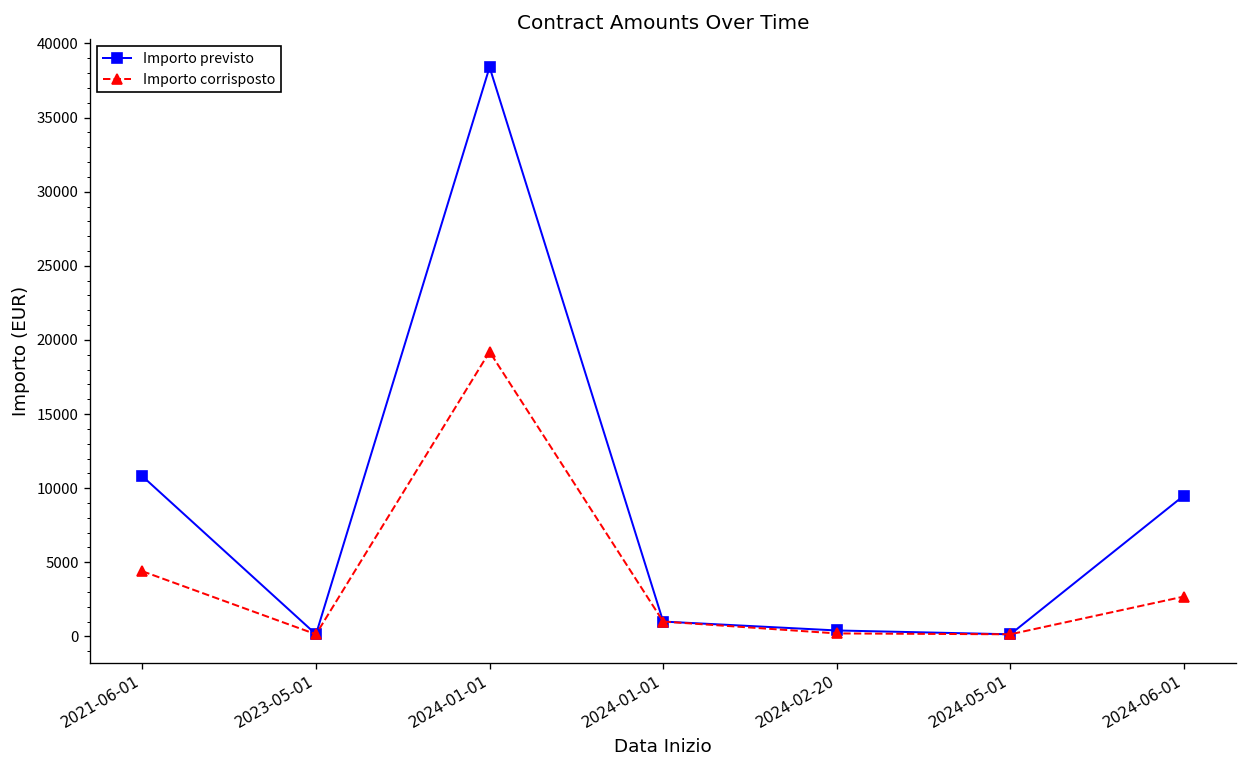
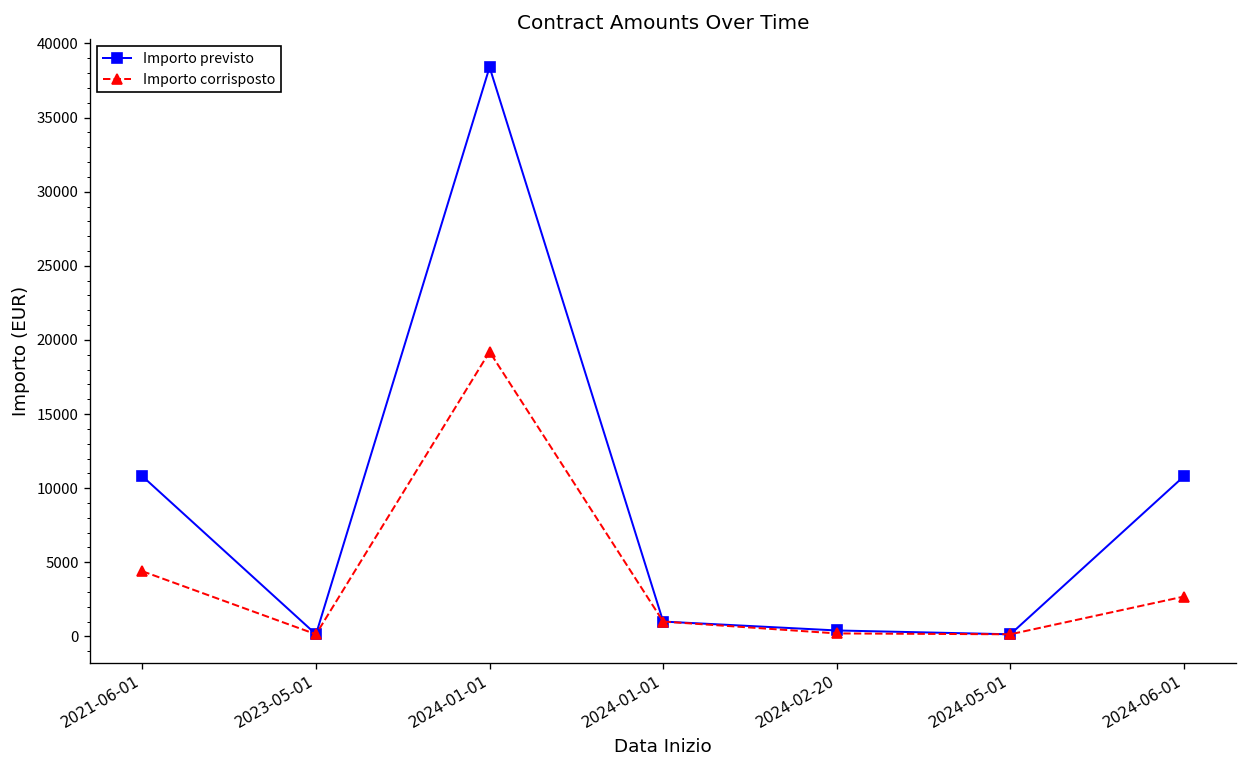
Importo previsto, 2024-06-01: 9500 -> 10800
